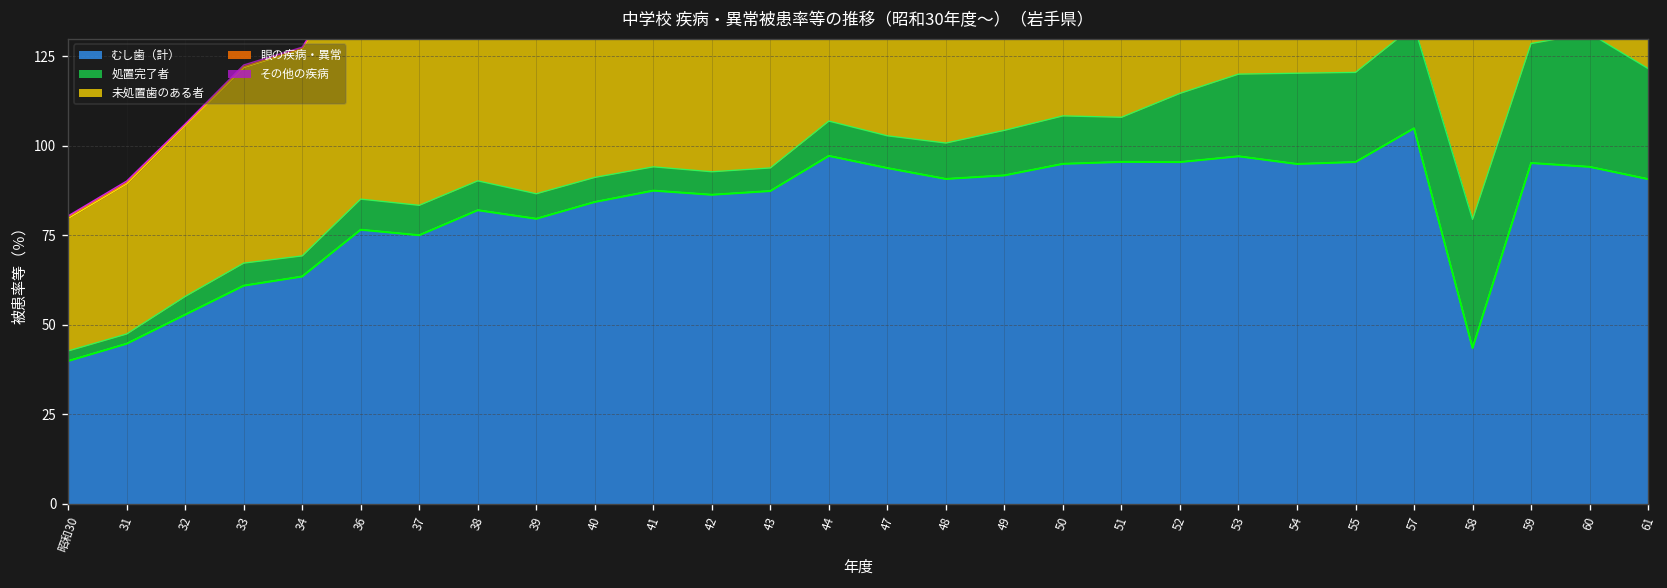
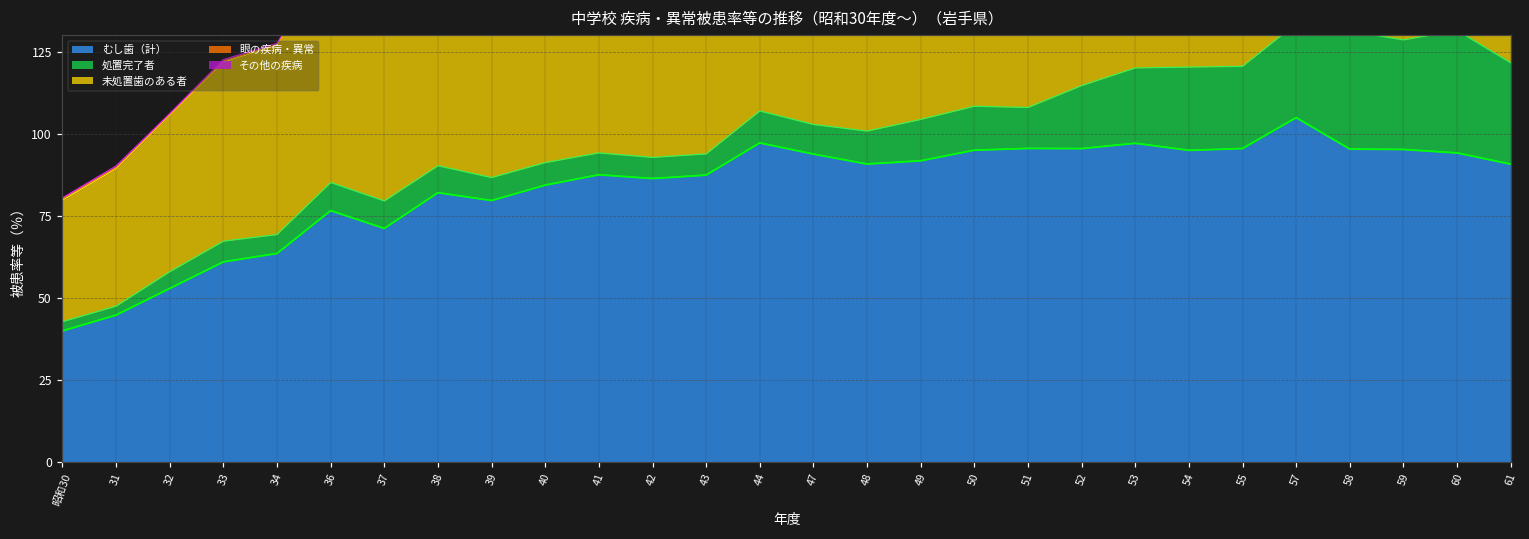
むし歯（計）, 37: 75 -> 71
むし歯（計）, 58: 43 -> 95
